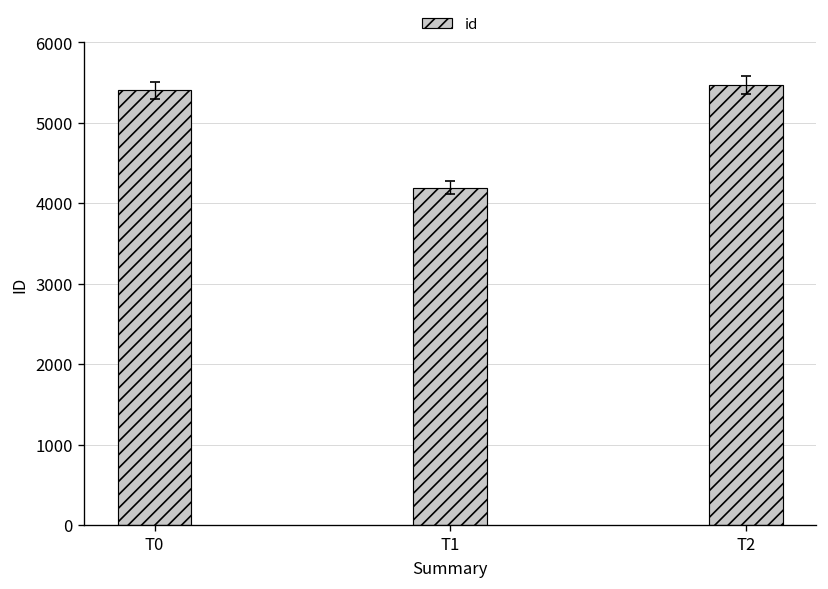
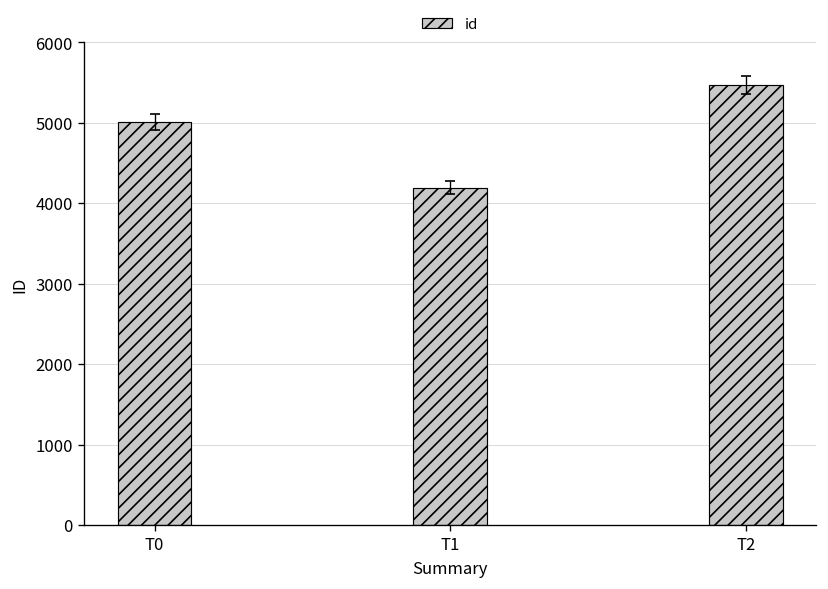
id, T0: 5400 -> 5000
